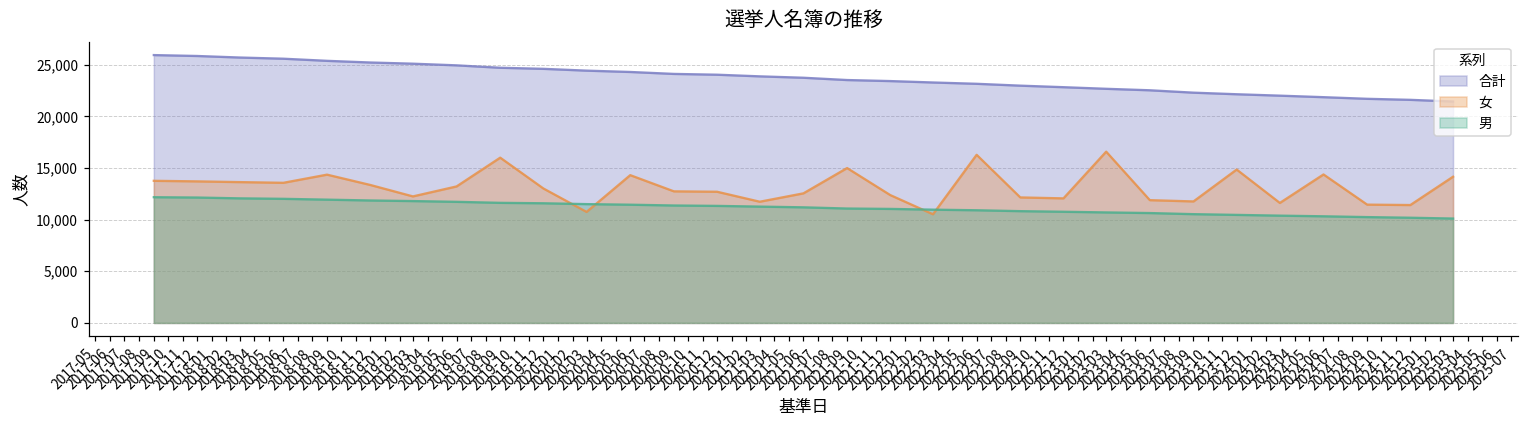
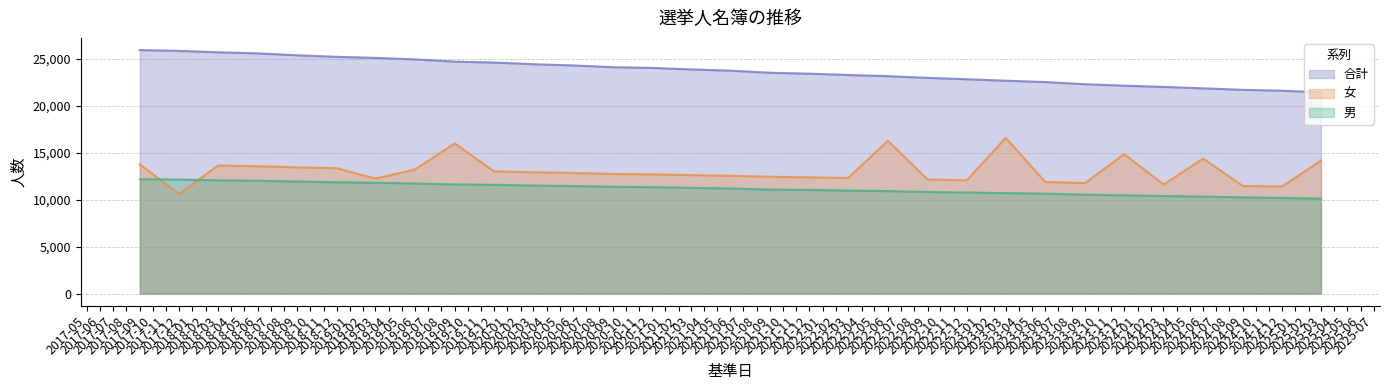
女, 2017-12: 14,000 -> 11,000
女, 2018-09: 14,000 -> 13,000
女, 2020-03: 11,000 -> 13,000
女, 2020-06: 14,000 -> 13,000
女, 2021-03: 12,000 -> 13,000
女, 2021-09: 15,000 -> 12,000
女, 2022-03: 11,000 -> 12,000
